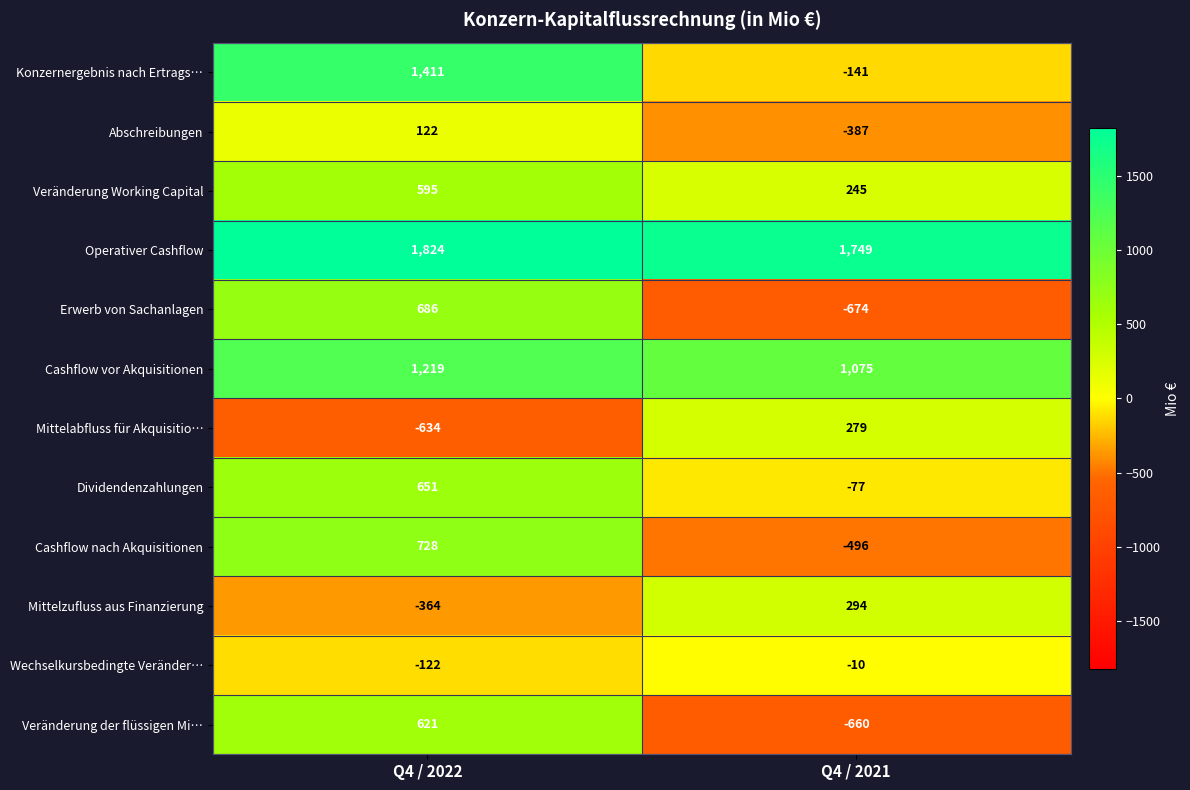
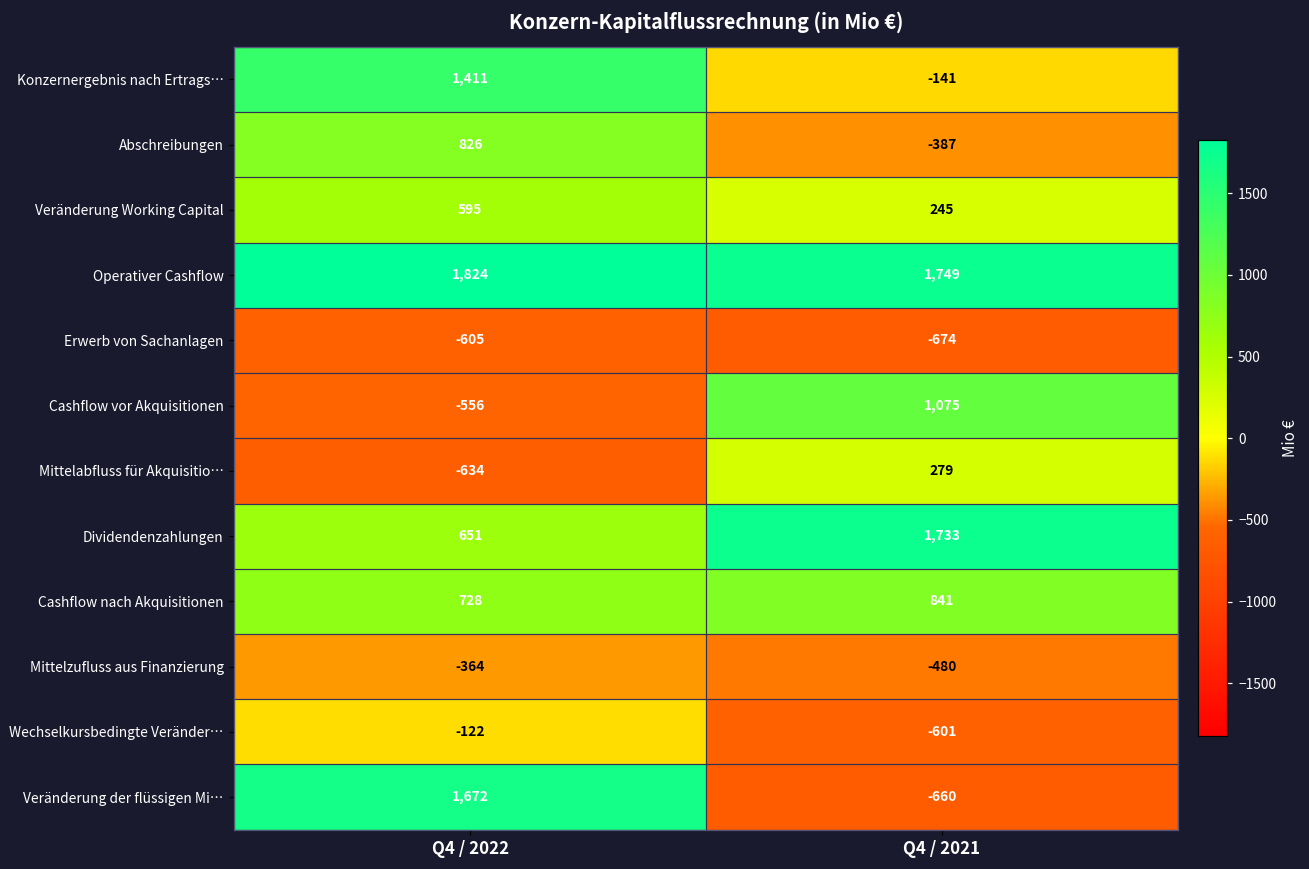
Abschreibungen, Q4 / 2022: 122 -> 826
Erwerb von Sachanlagen, Q4 / 2022: 686 -> -605
Cashflow vor Akquisitionen, Q4 / 2022: 1,219 -> -556
Dividendenzahlungen, Q4 / 2021: -77 -> 1,733
Cashflow nach Akquisitionen, Q4 / 2021: -496 -> 841
Mittelzufluss aus Finanzierung, Q4 / 2021: 294 -> -480
Wechselkursbedingte Veränder…, Q4 / 2021: -10 -> -601
Veränderung der flüssigen Mi…, Q4 / 2022: 621 -> 1,672
